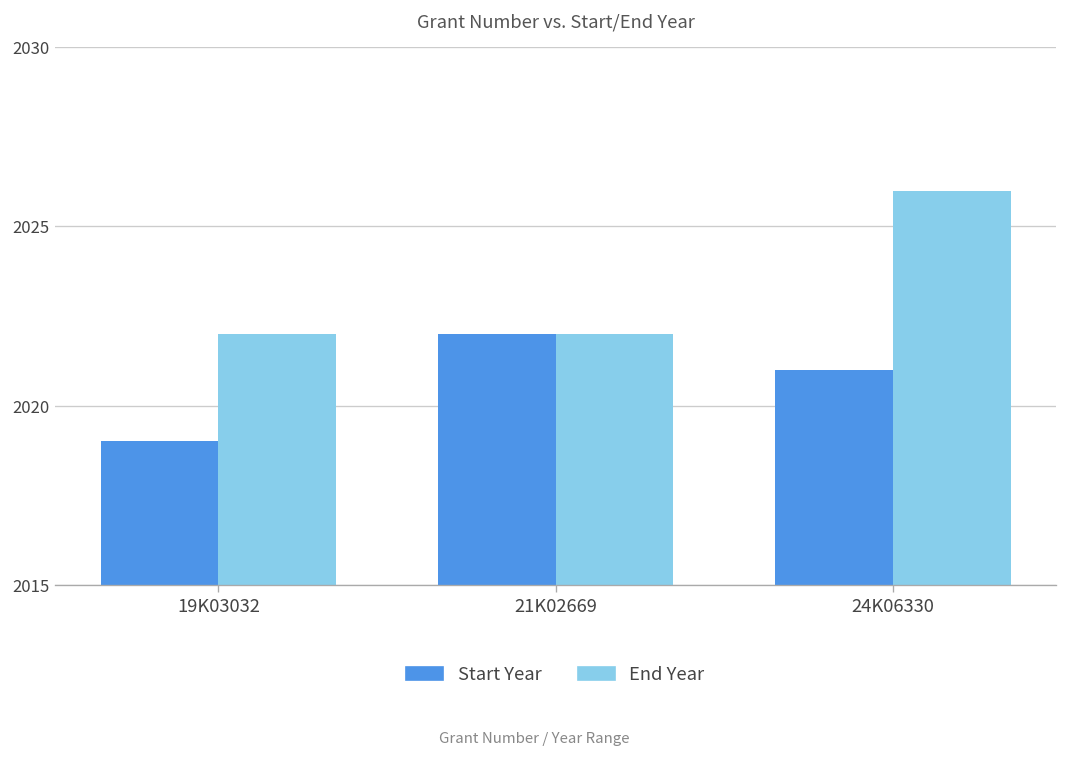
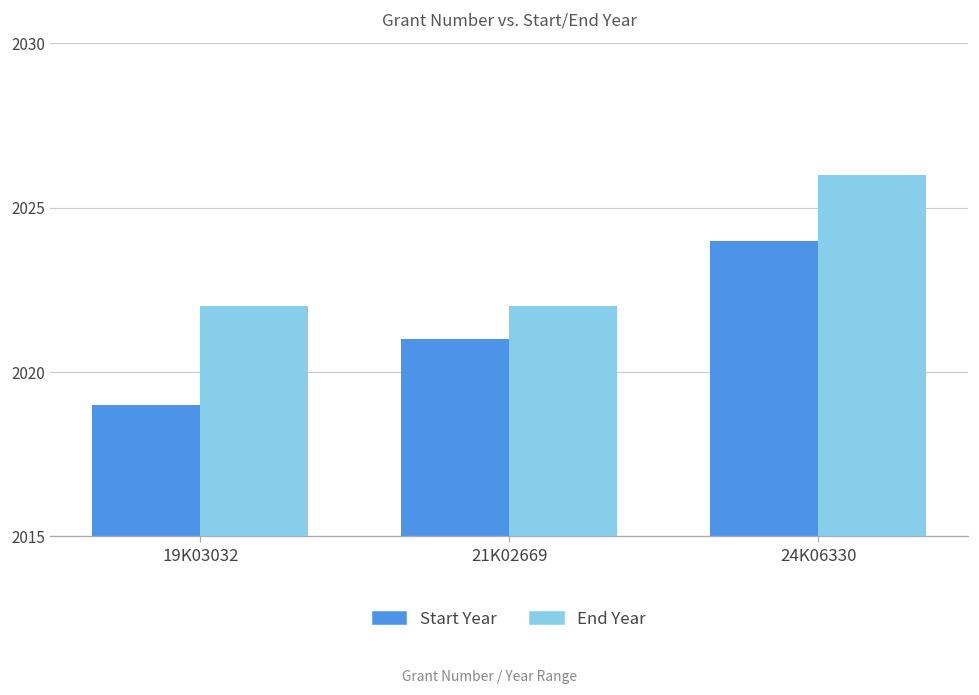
Start Year, 21K02669: 2022 -> 2021
Start Year, 24K06330: 2021 -> 2024
